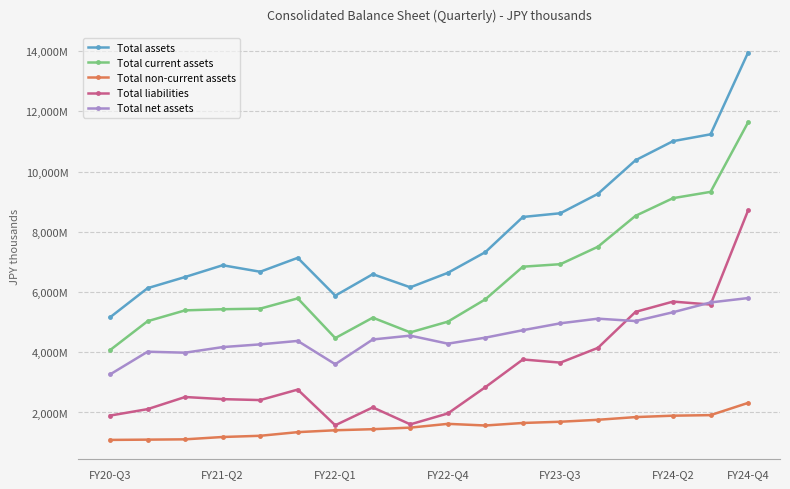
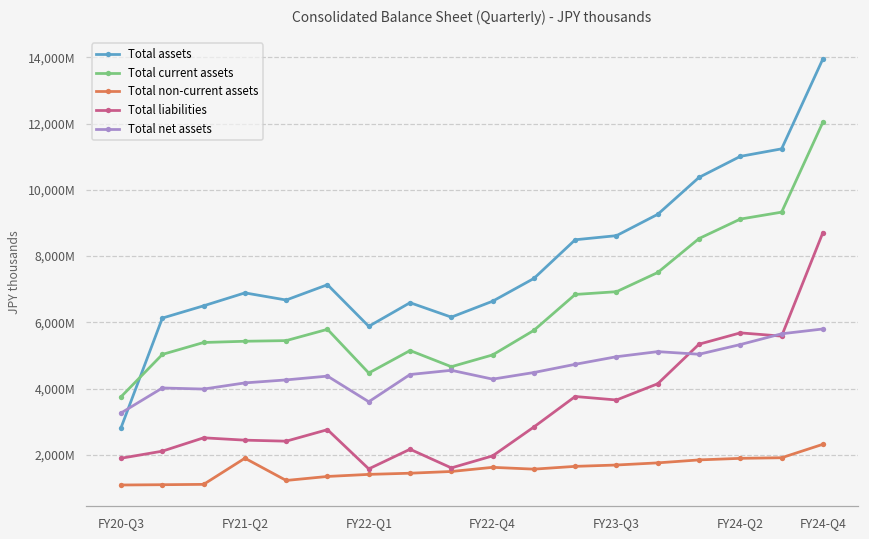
Total assets, FY20-Q3: 5,200,000,000 -> 2,800,000,000
Total current assets, FY20-Q3: 4,100,000,000 -> 3,800,000,000
Total non-current assets, FY21-Q2: 1,200,000,000 -> 1,900,000,000
Total current assets, FY24-Q4: 11,600,000,000 -> 12,000,000,000
